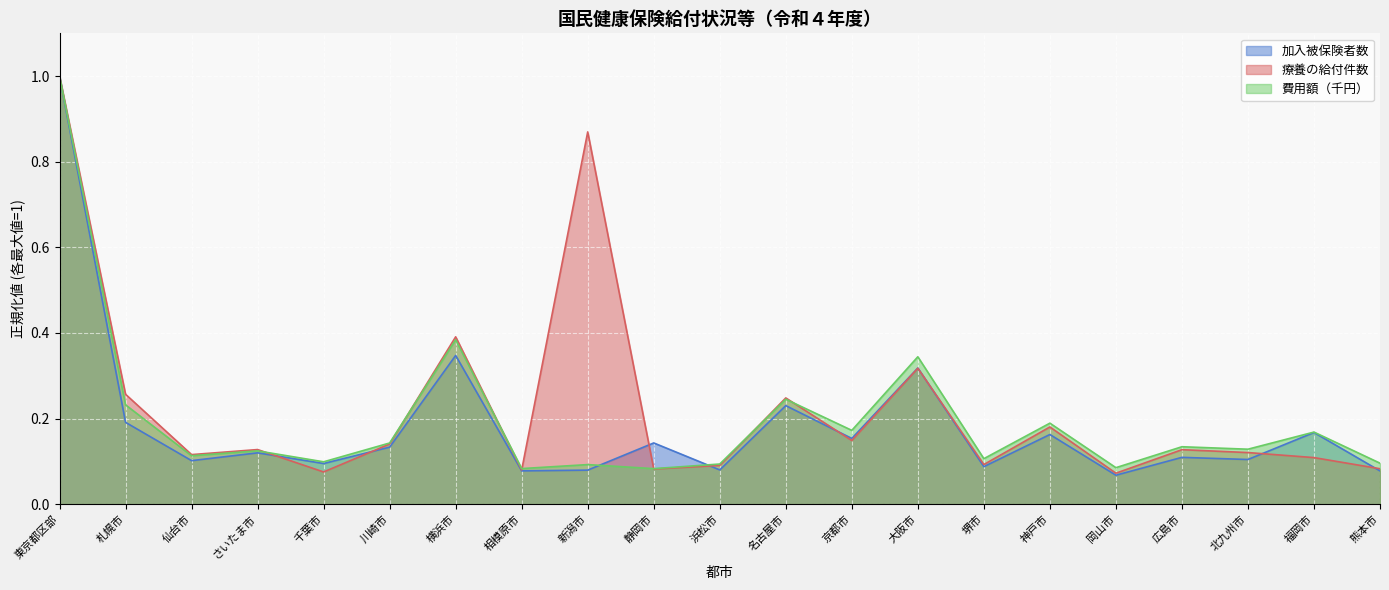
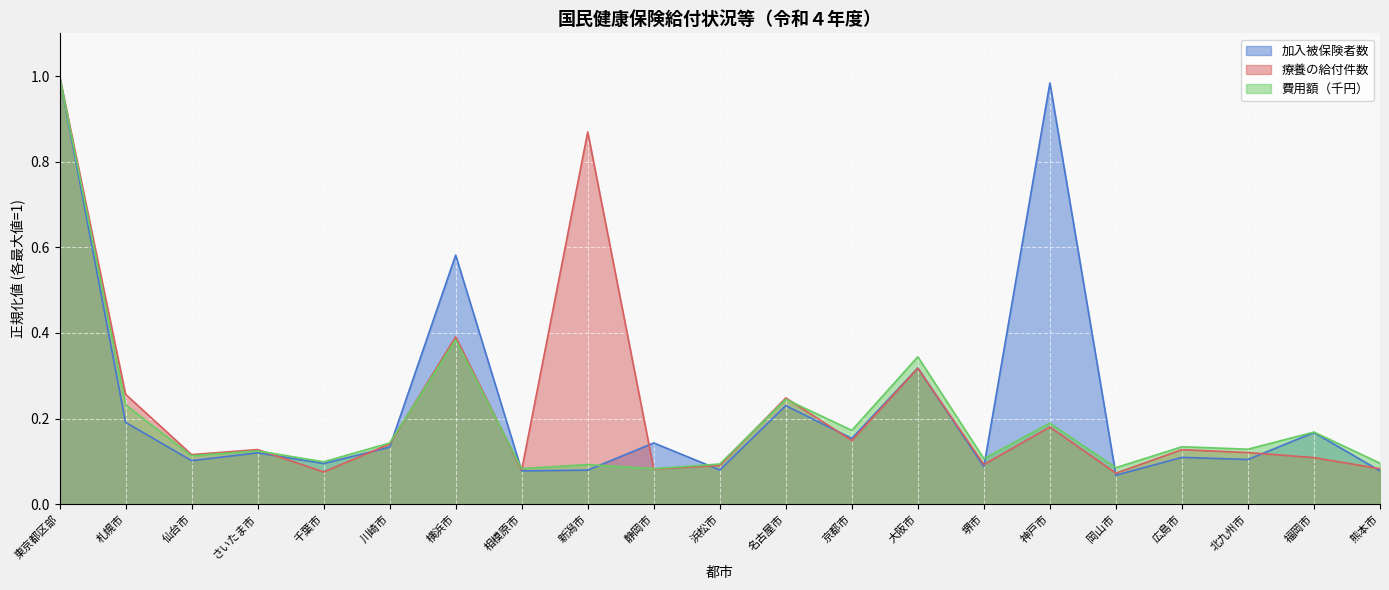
加入被保険者数, 横浜市: 0.35 -> 0.58
加入被保険者数, 神戸市: 0.16 -> 0.98
